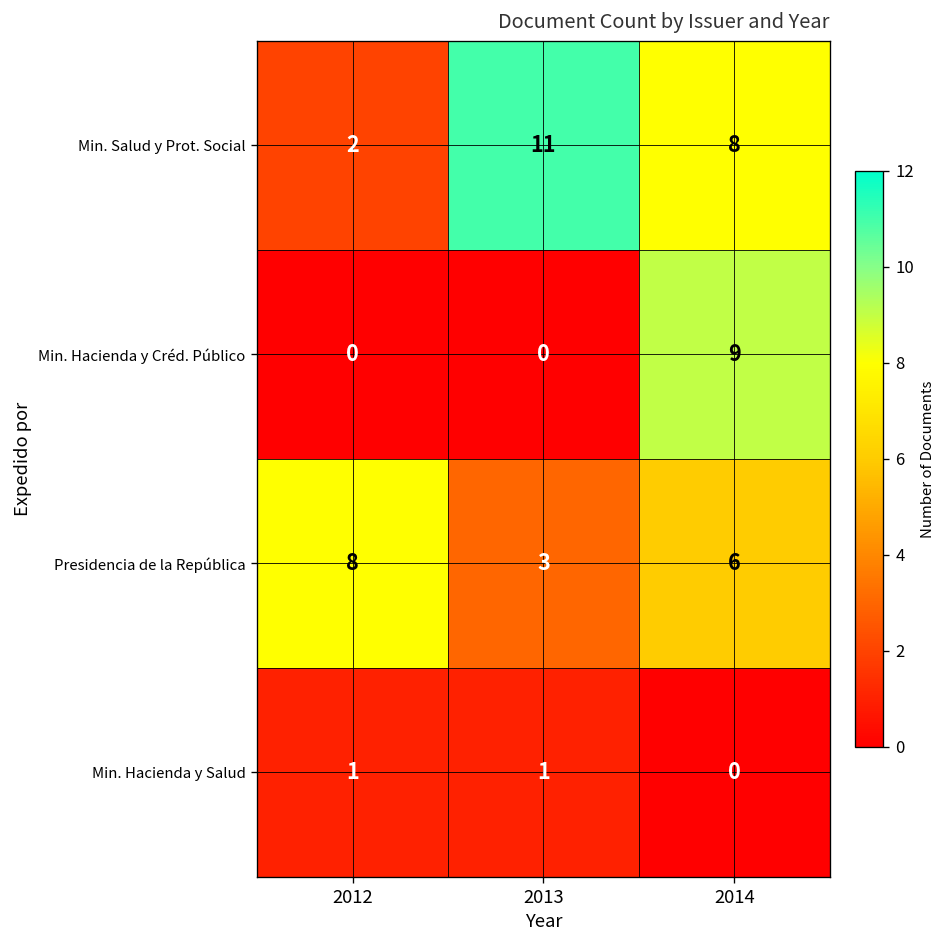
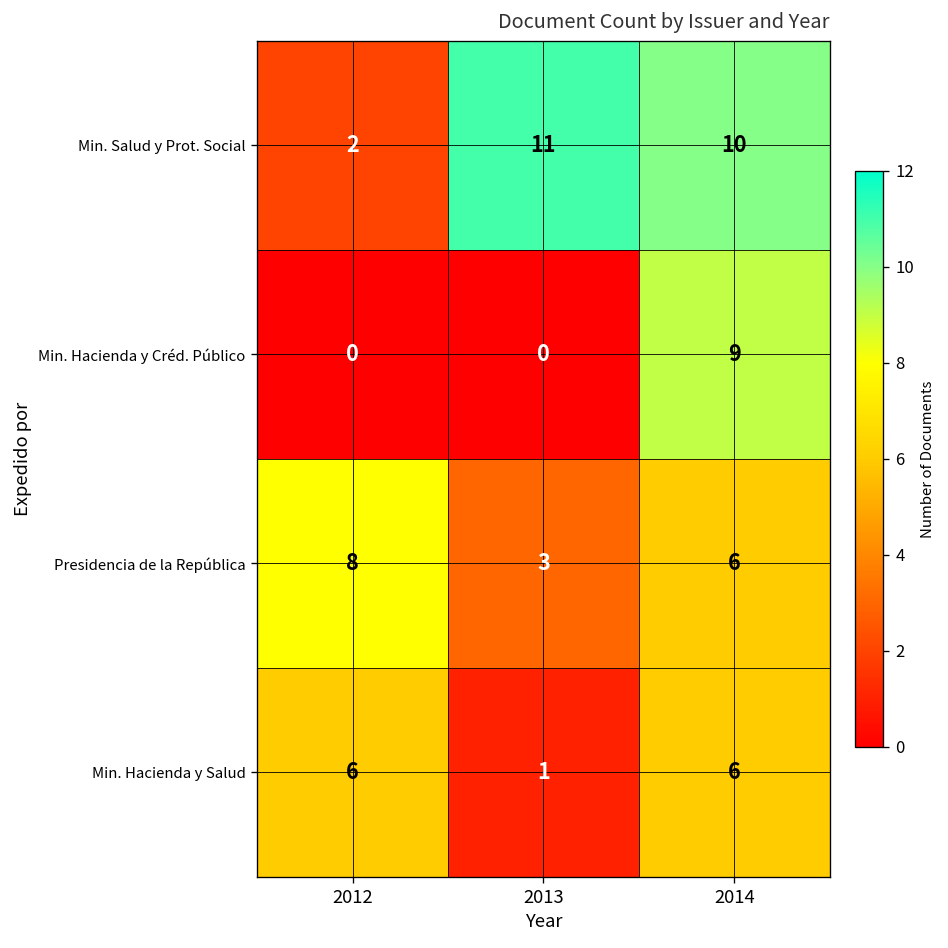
Min. Salud y Prot. Social, 2014: 8 -> 10
Min. Hacienda y Salud, 2012: 1 -> 6
Min. Hacienda y Salud, 2014: 0 -> 6
